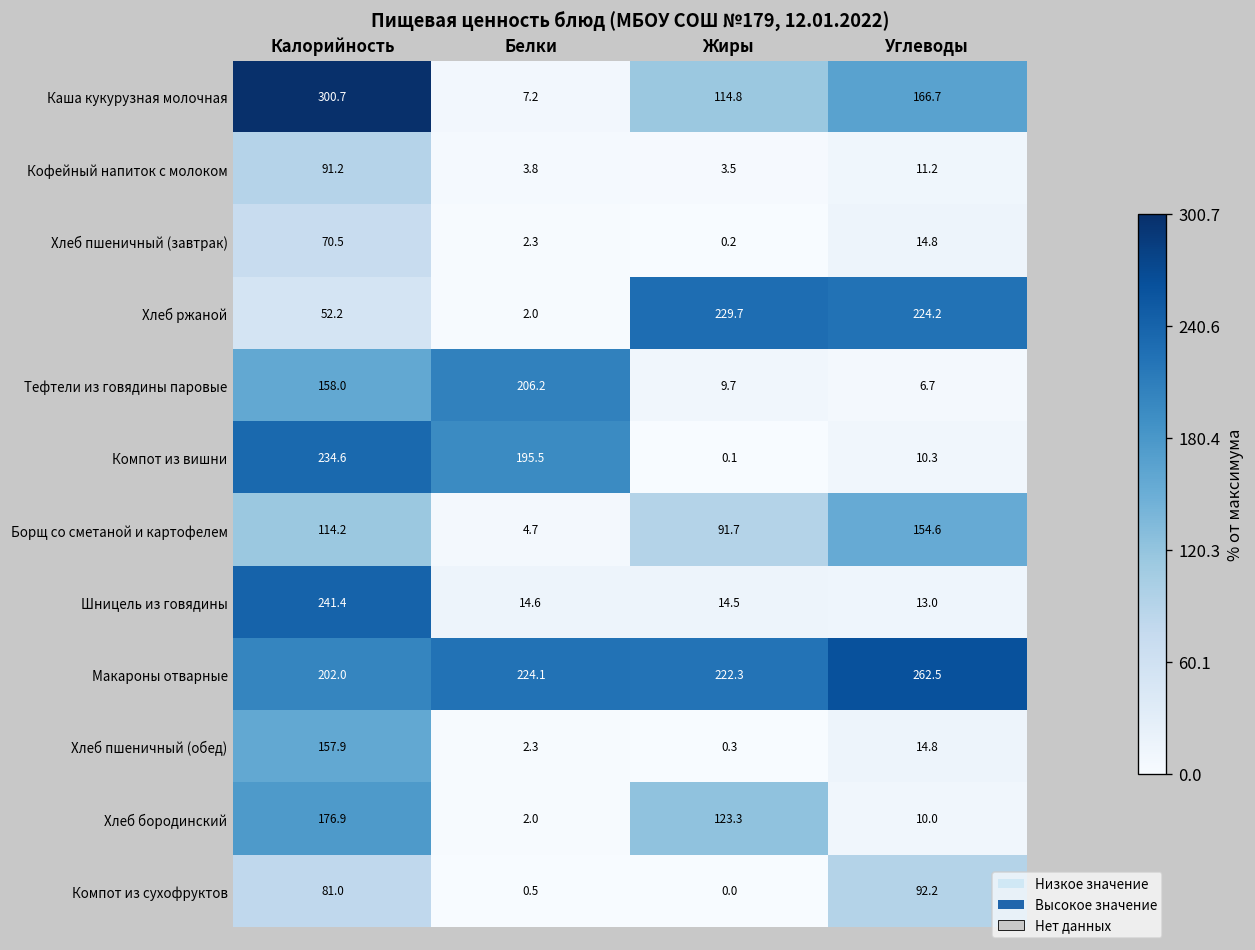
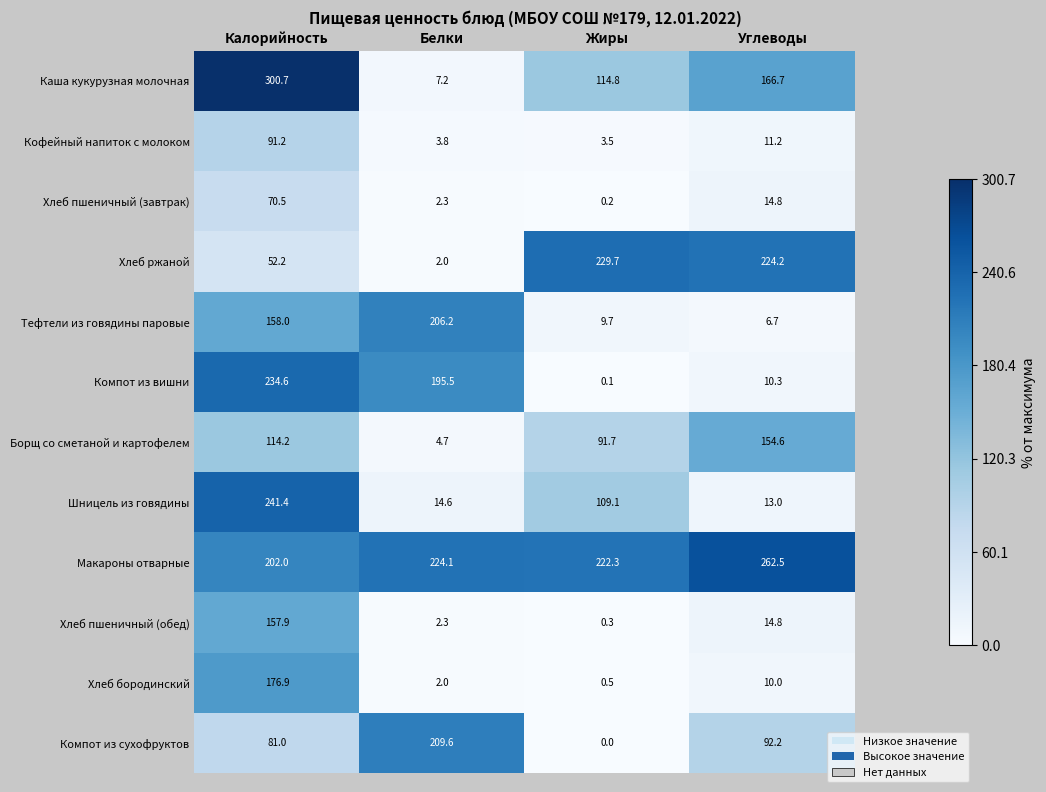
Шницель из говядины, Жиры: 14.5 -> 109.1
Хлеб бородинский, Жиры: 123.3 -> 0.5
Компот из сухофруктов, Белки: 0.5 -> 209.6
